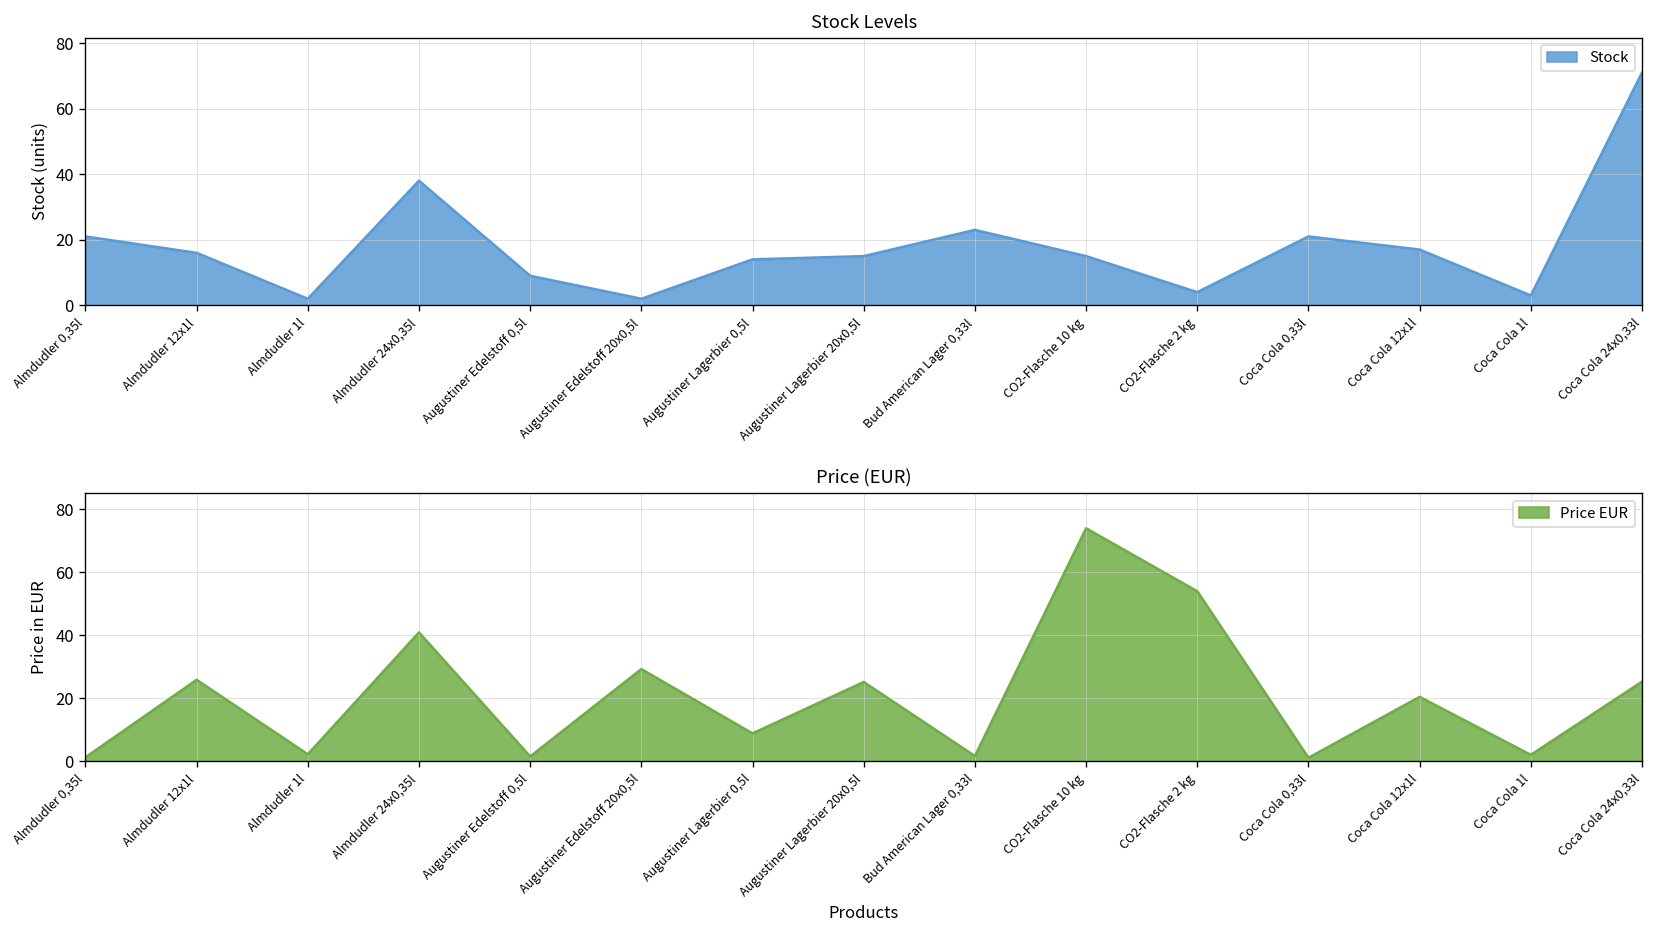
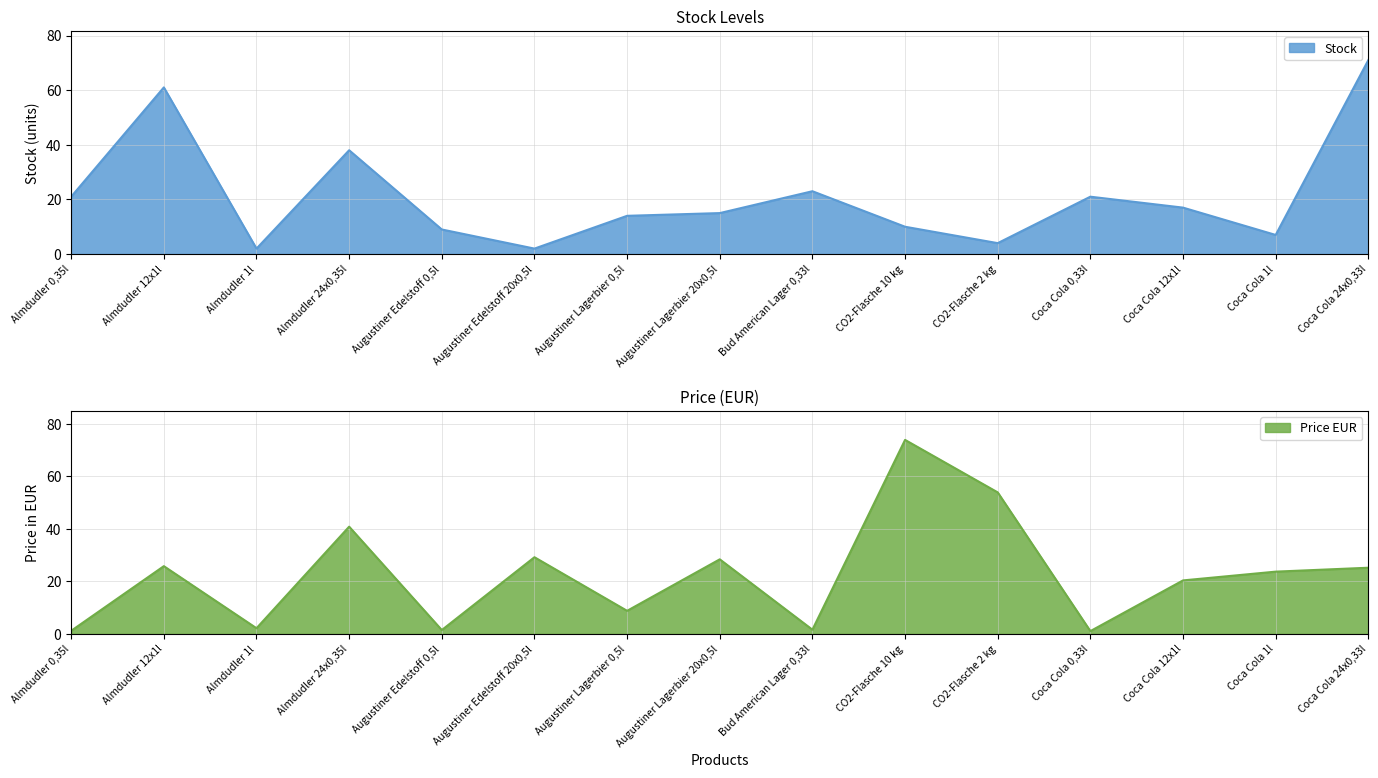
Stock Levels, Almdudler 12x1l: 16 -> 61
Stock Levels, CO2-Flasche 10 kg: 15 -> 10
Stock Levels, Coca Cola 1l: 3 -> 7
Price (EUR), Augustiner Lagerbier 20x0,5l: 25 -> 28
Price (EUR), Coca Cola 1l: 2 -> 24
